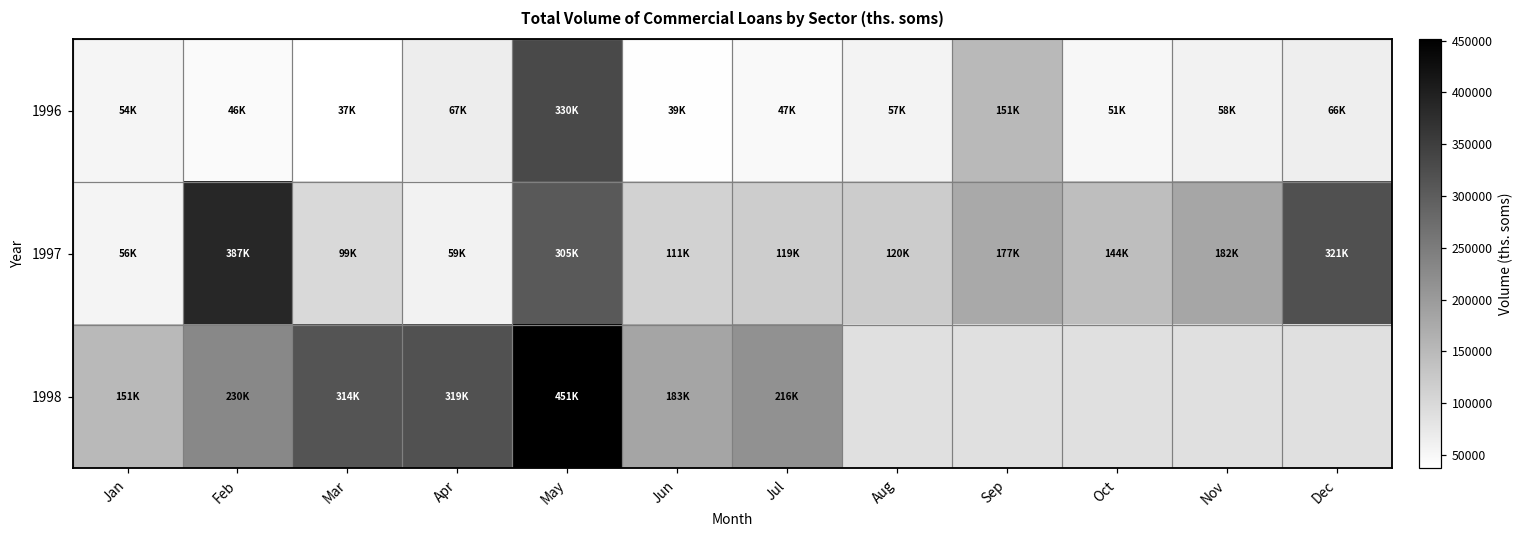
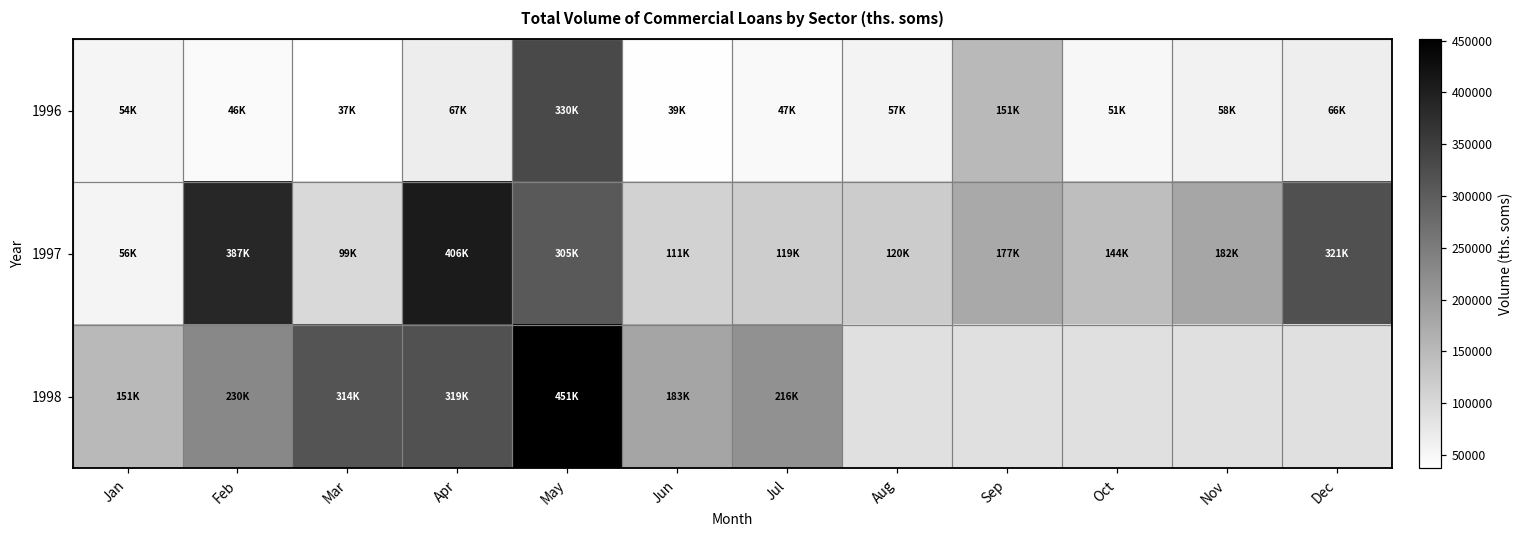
1997, Apr: 59K -> 406K
